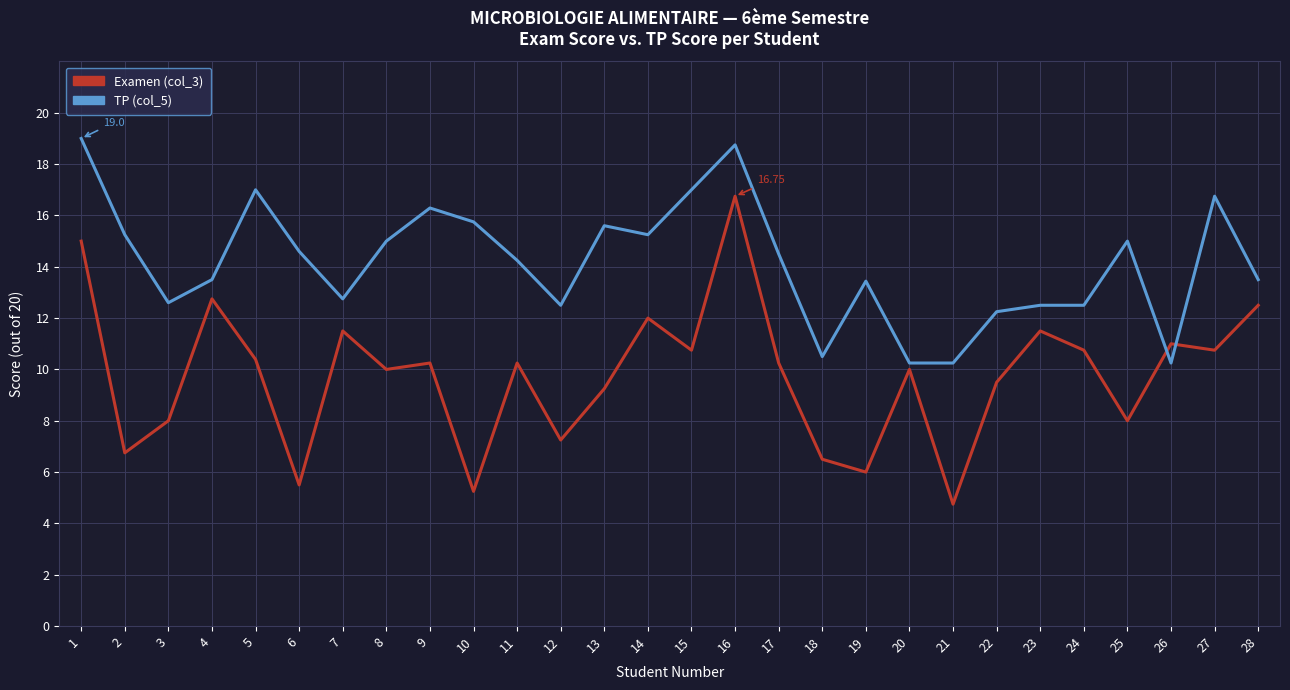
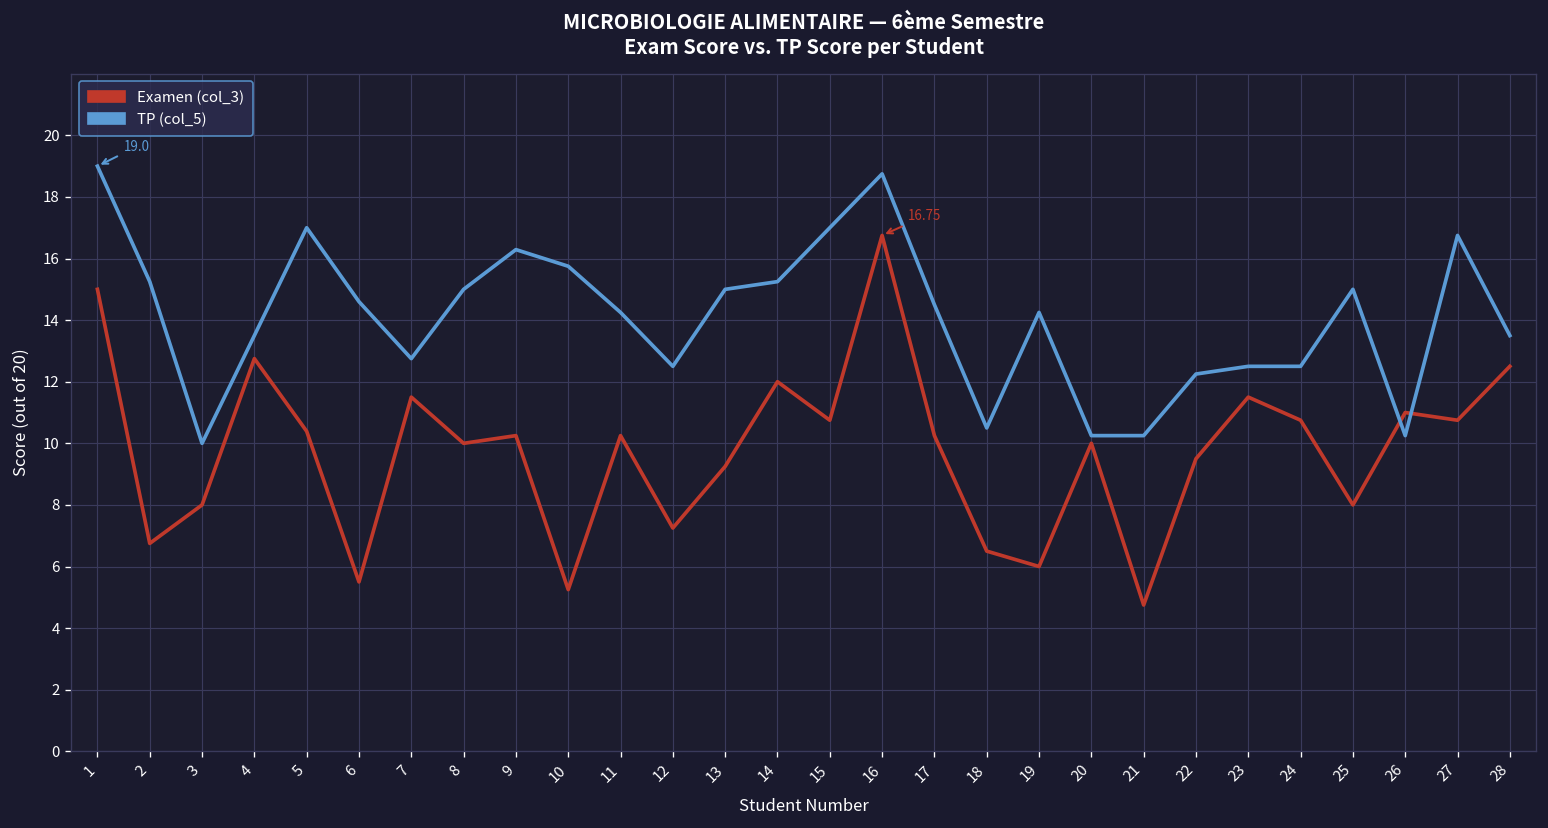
TP (col_5), 3: 12.6 -> 10.0
TP (col_5), 13: 15.6 -> 15.0
TP (col_5), 19: 13.4 -> 14.3
